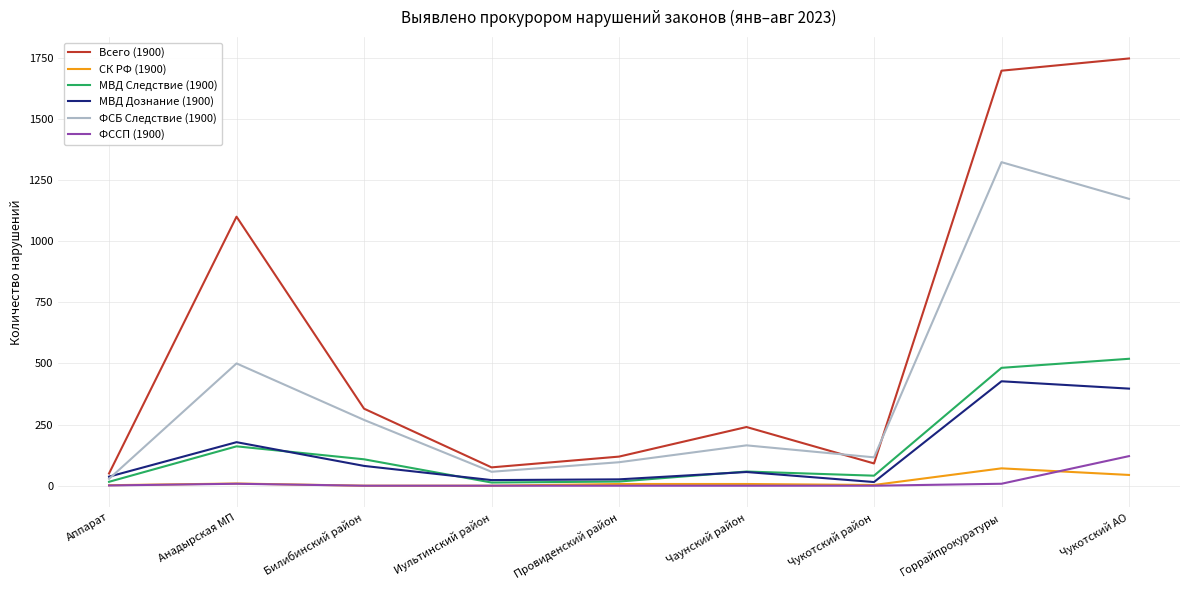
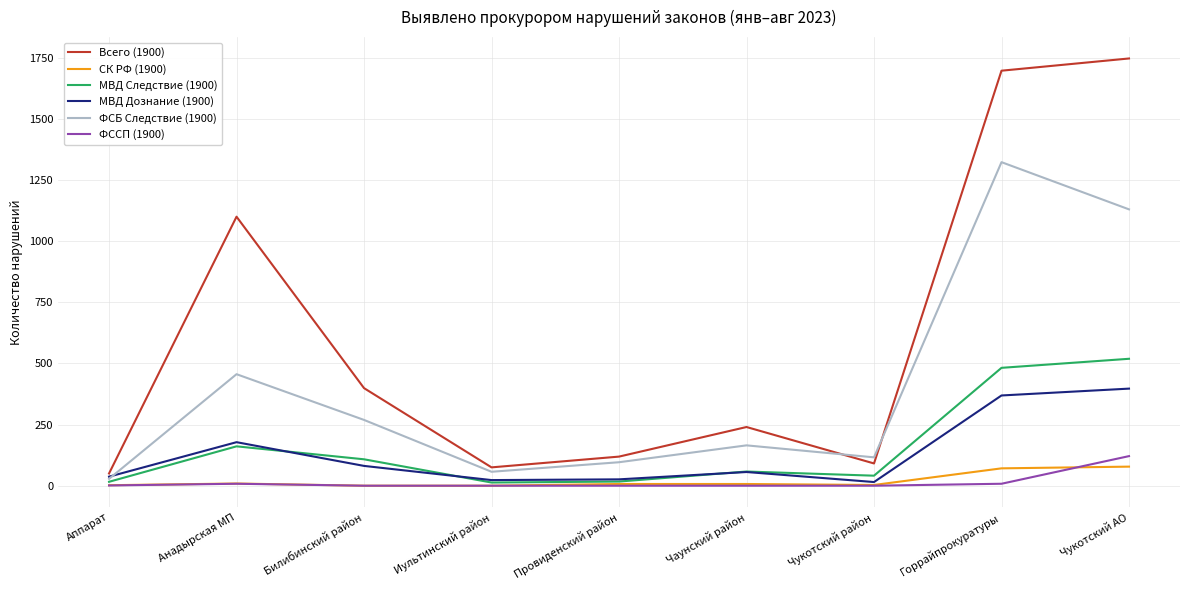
ФСБ Следствие (1900), Анадырская МП: 500 -> 460
Всего (1900), Билибинский район: 320 -> 400
МВД Дознание (1900), Горрайпрокуратуры: 430 -> 370
СК РФ (1900), Чукотский АО: 40 -> 80
ФСБ Следствие (1900), Чукотский АО: 1170 -> 1130
